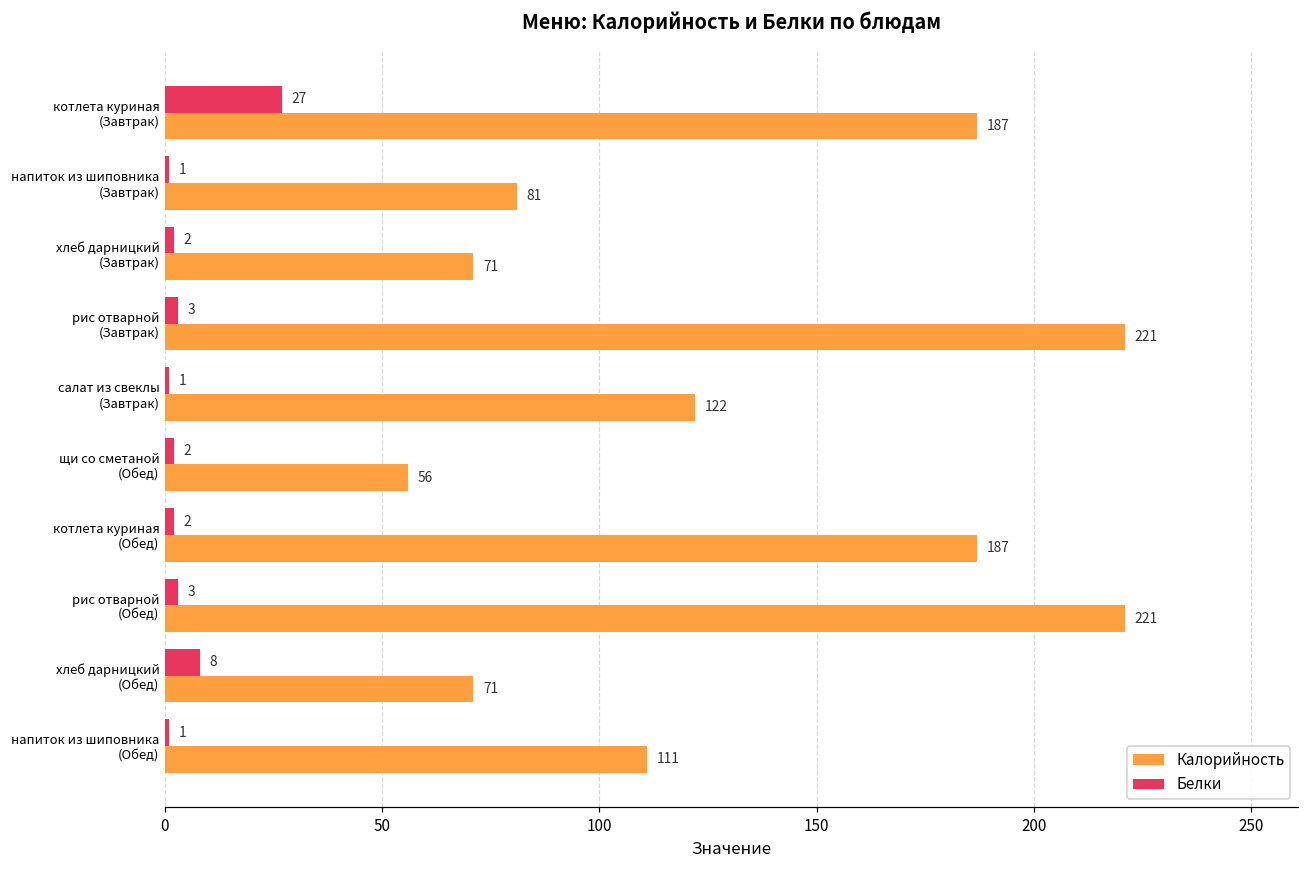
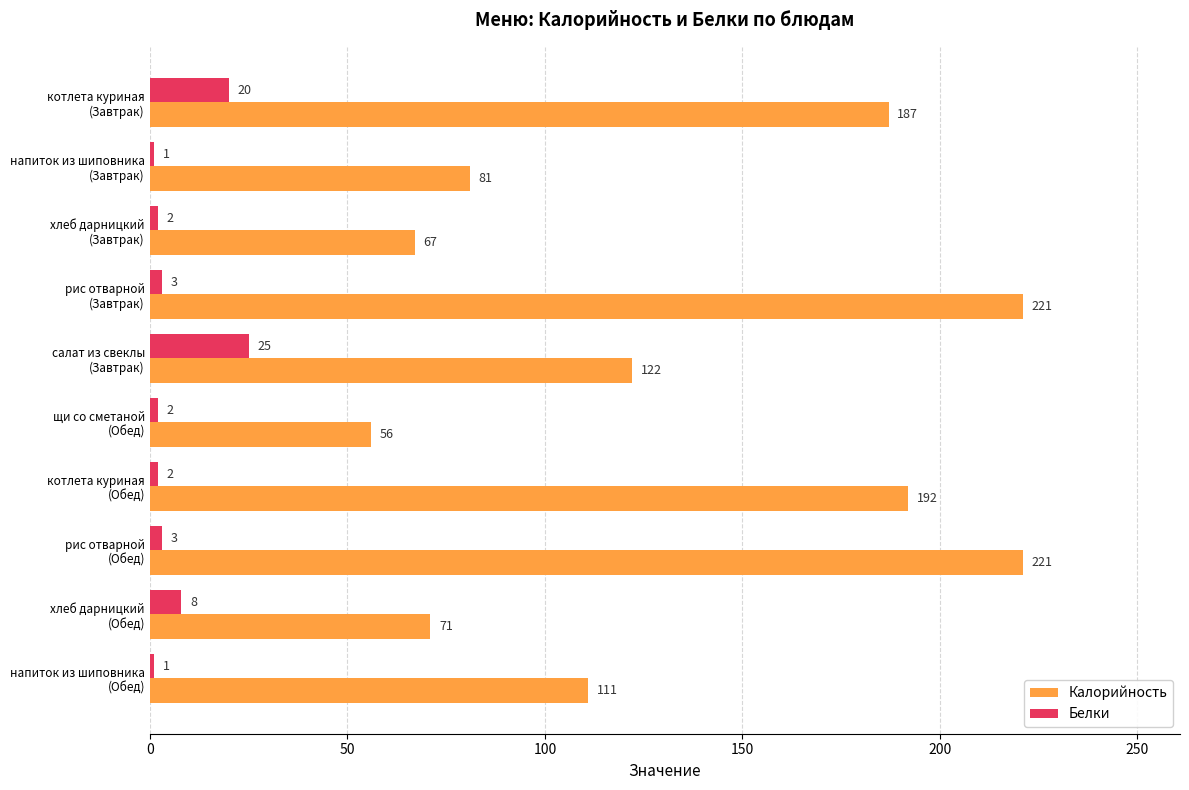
Белки, котлета куриная (Завтрак): 27 -> 20
Калорийность, хлеб дарницкий (Завтрак): 71 -> 67
Белки, салат из свеклы (Завтрак): 1 -> 25
Калорийность, котлета куриная (Обед): 187 -> 192
